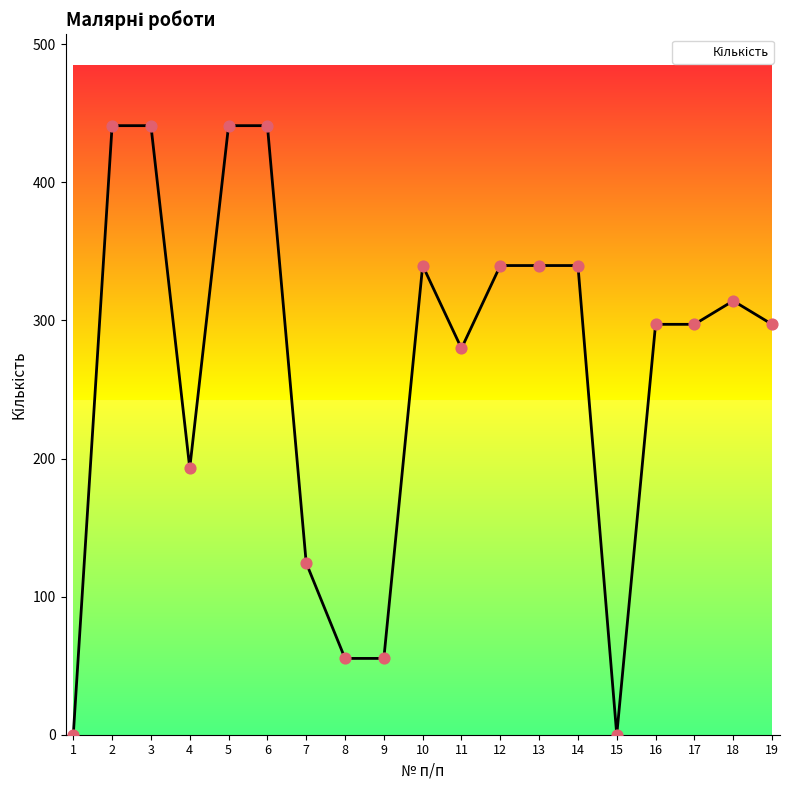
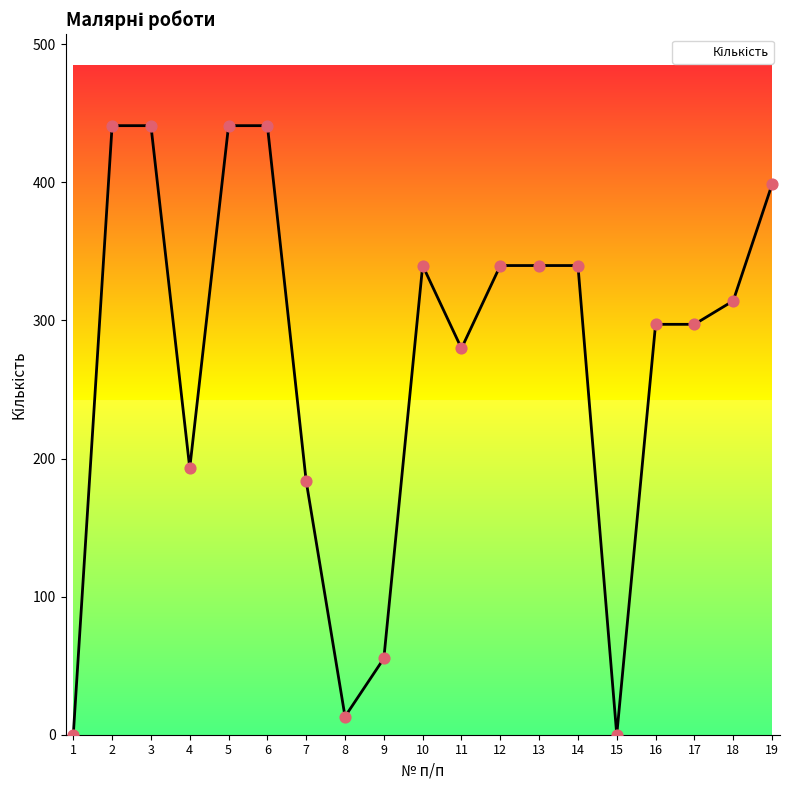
7: 124 -> 184
8: 55 -> 13
19: 297 -> 399
